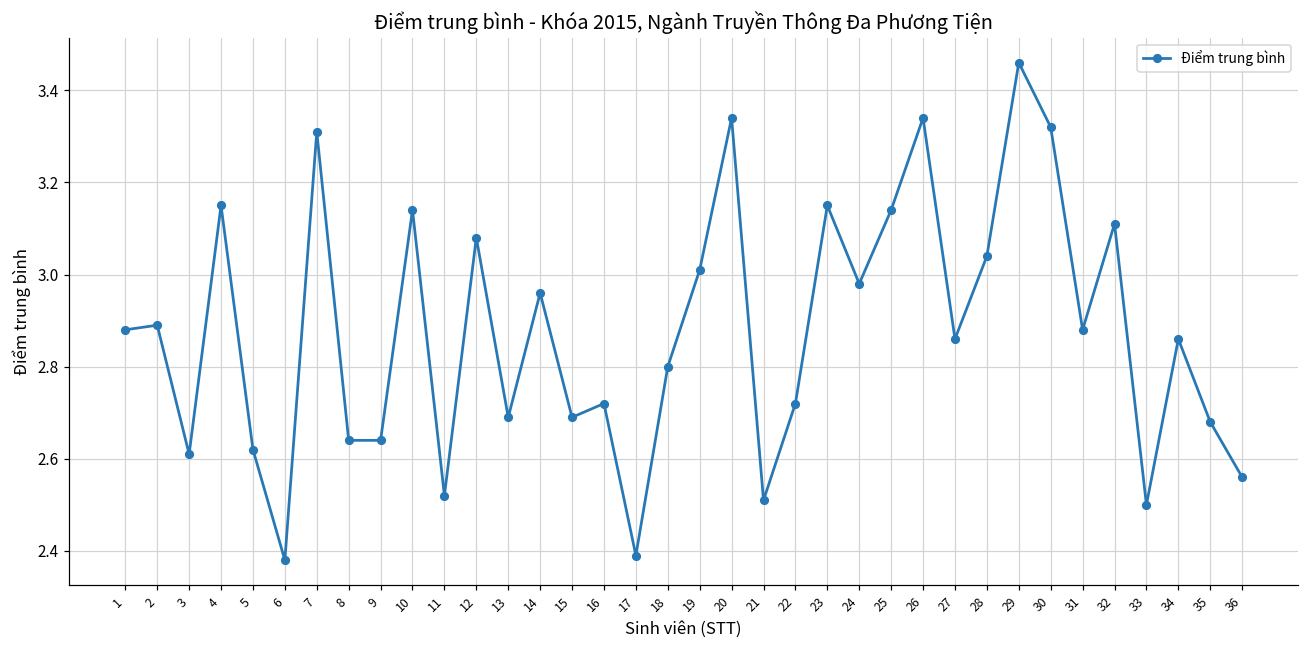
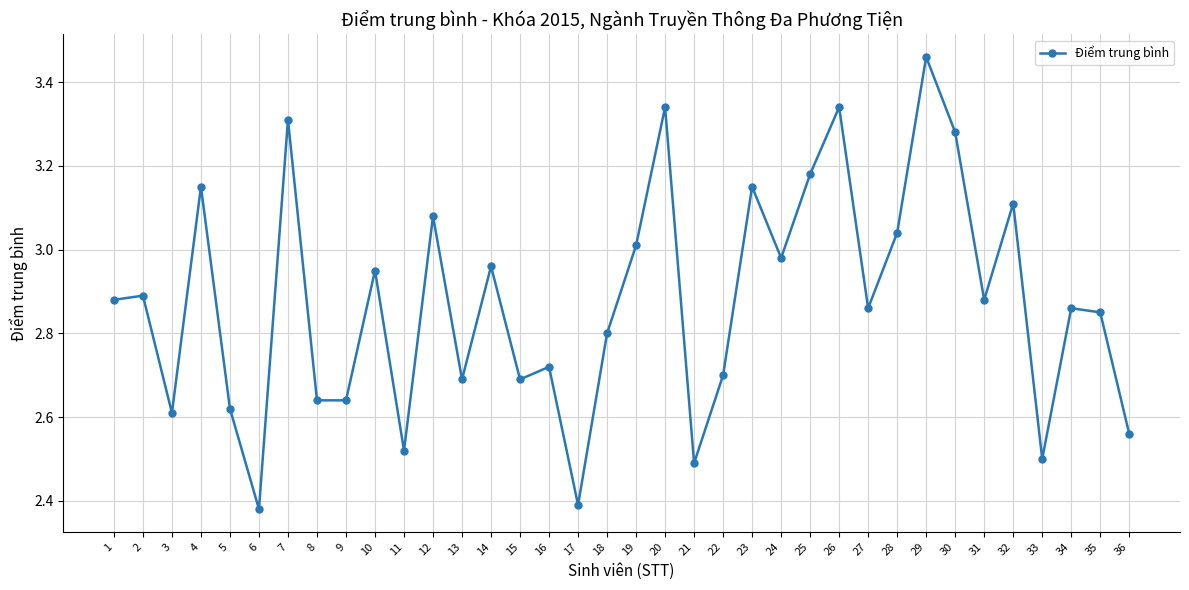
10: 3.14 -> 2.95
21: 2.51 -> 2.49
22: 2.72 -> 2.70
25: 3.14 -> 3.18
30: 3.32 -> 3.28
35: 2.68 -> 2.85
